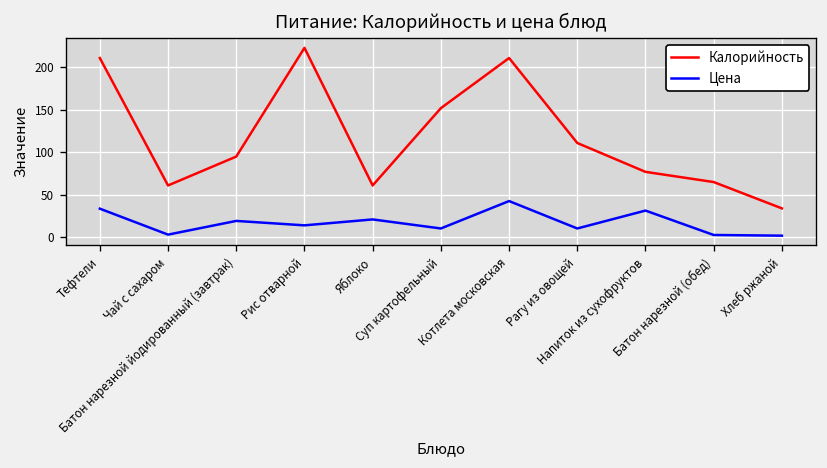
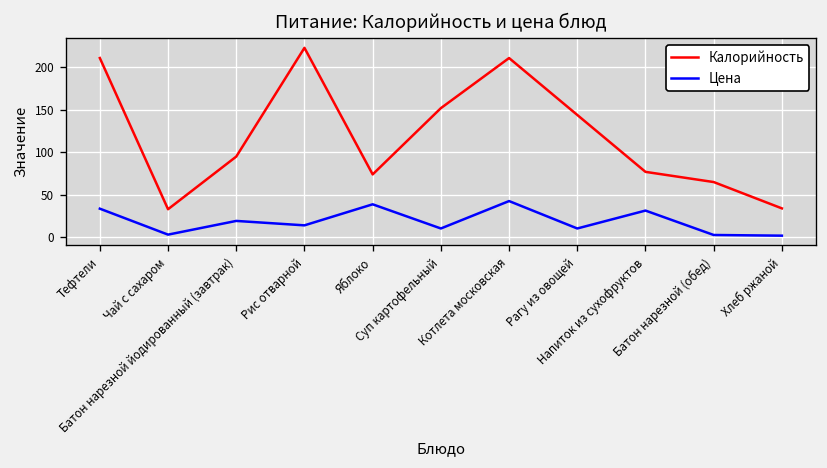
Калорийность, Чай с сахаром: 60 -> 30
Калорийность, Яблоко: 60 -> 70
Цена, Яблоко: 20 -> 40
Калорийность, Рагу из овощей: 110 -> 140
